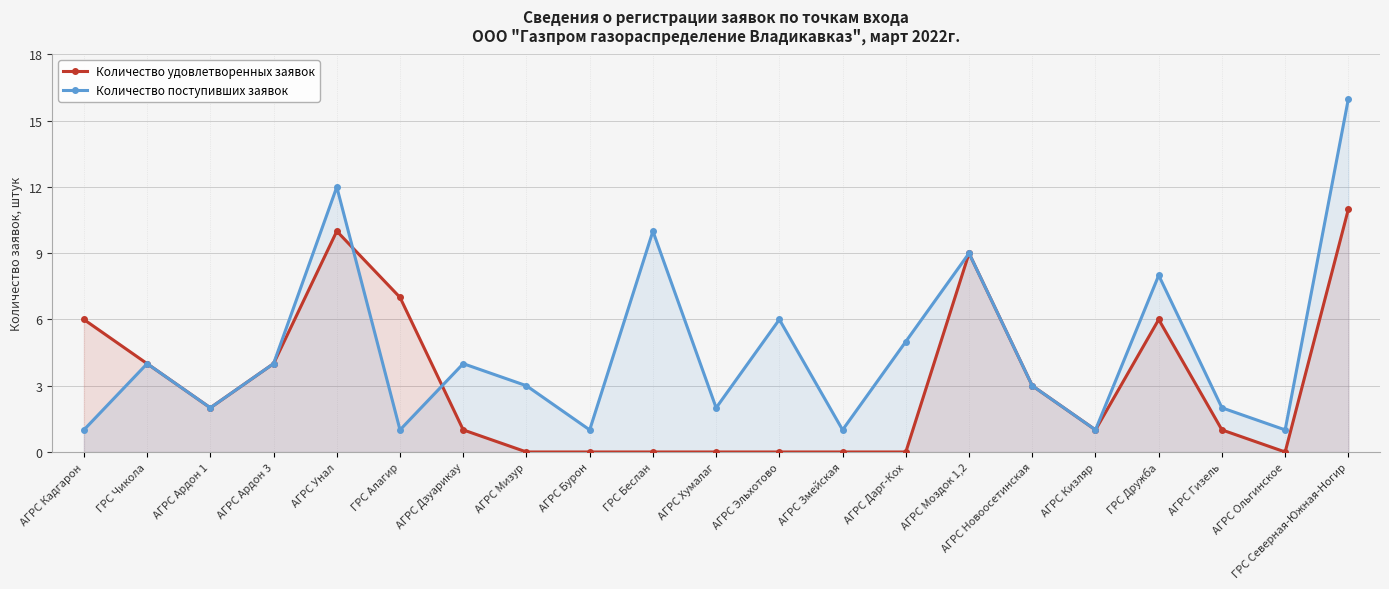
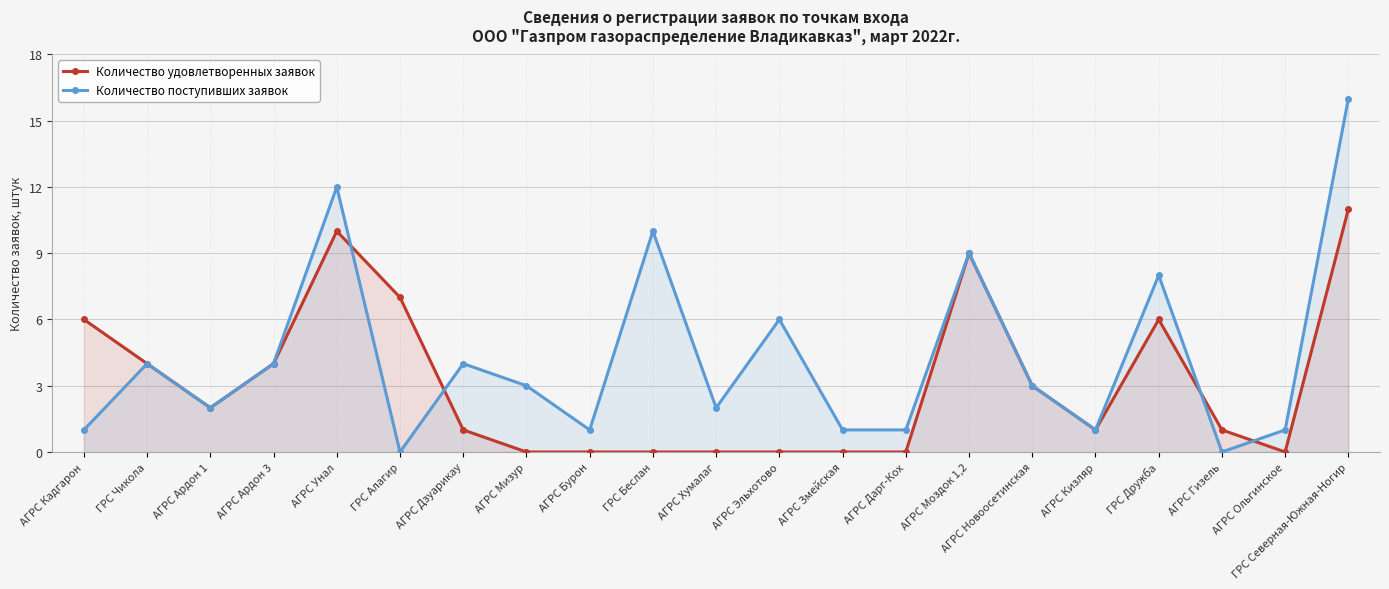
Количество поступивших заявок, ГРС Алагир: 1 -> 0
Количество поступивших заявок, АГРС Дарг-Кох: 5 -> 1
Количество поступивших заявок, АГРС Гизель: 2 -> 0
